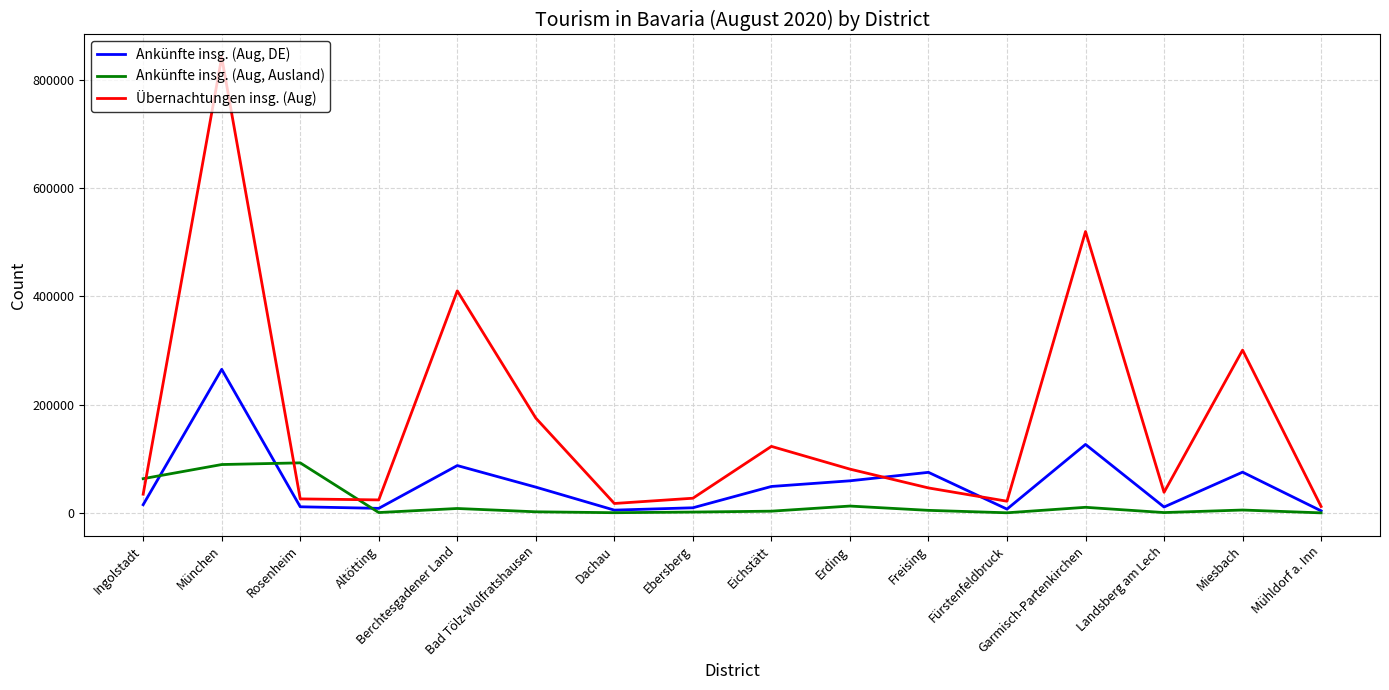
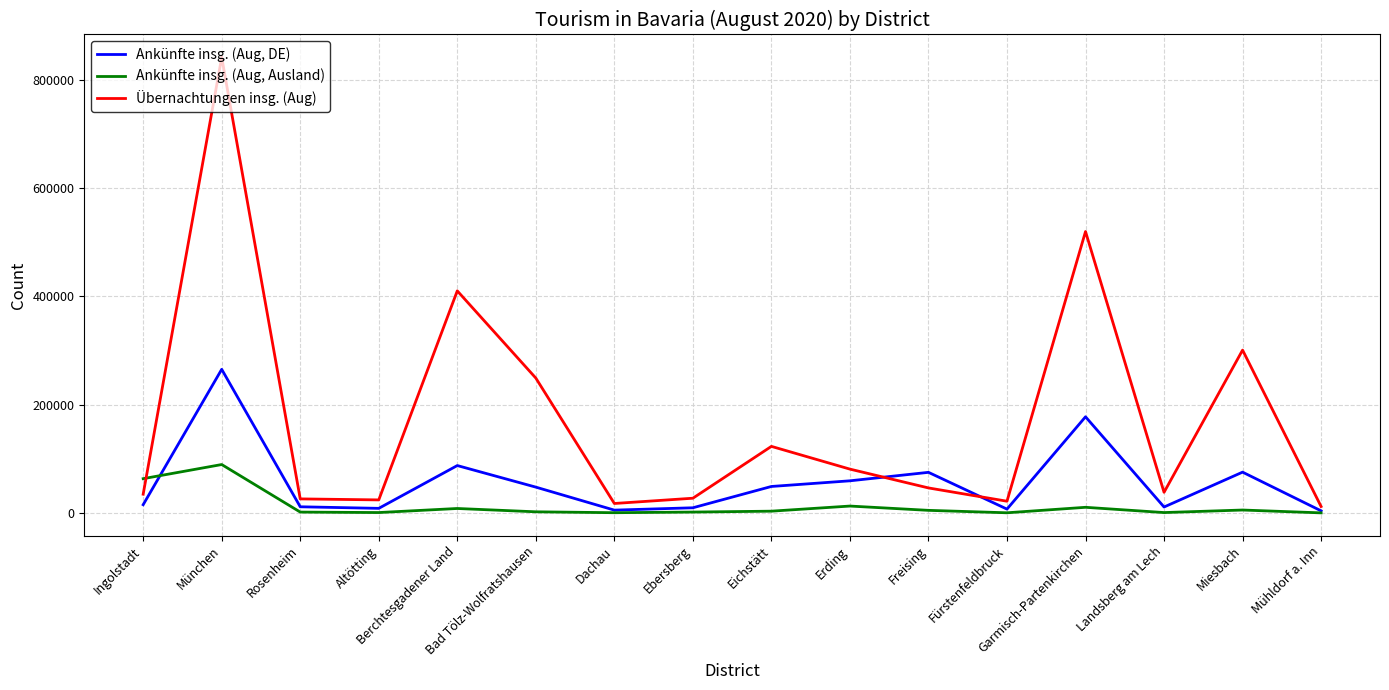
Ankünfte insg. (Aug, Ausland), Rosenheim: 90000 -> 0
Übernachtungen insg. (Aug), Bad Tölz-Wolfratshausen: 180000 -> 250000
Ankünfte insg. (Aug, DE), Garmisch-Partenkirchen: 130000 -> 180000
